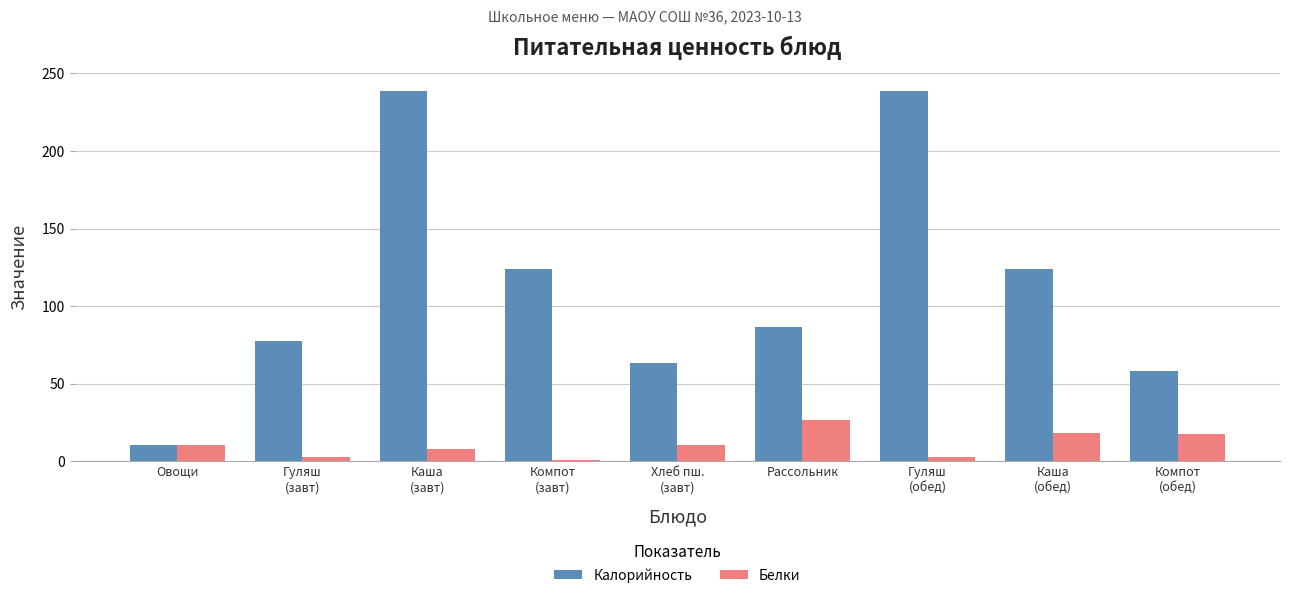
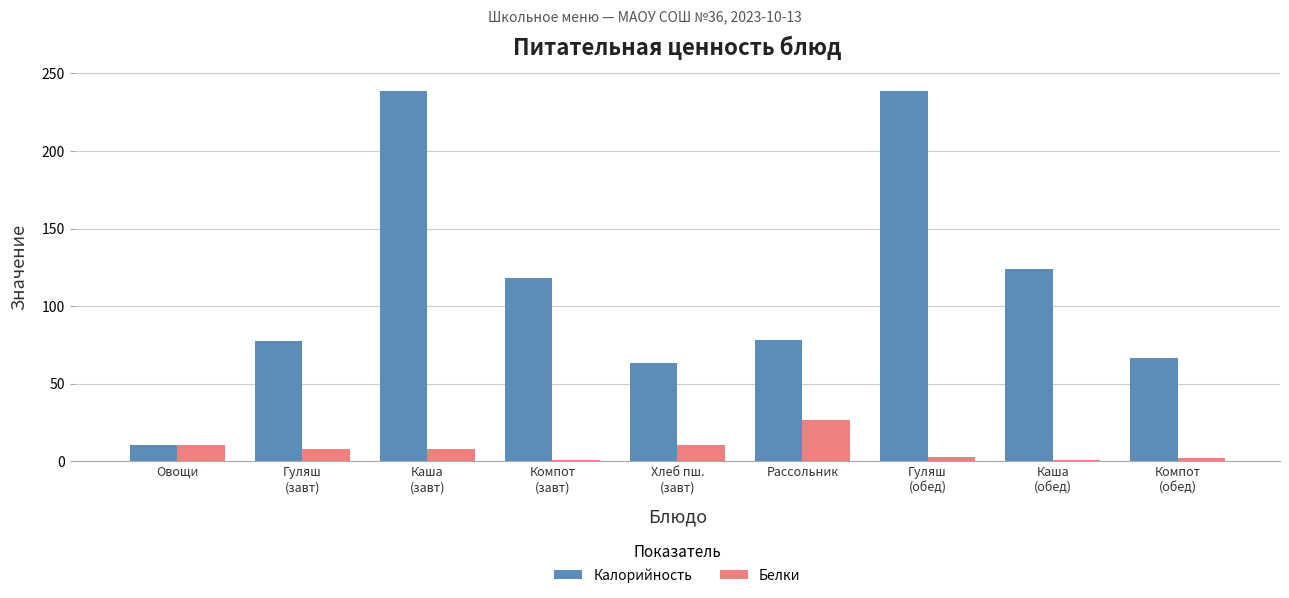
Белки, Гуляш (завт): 3 -> 8
Калорийность, Компот (завт): 124 -> 118
Калорийность, Рассольник: 86 -> 78
Белки, Каша (обед): 18 -> 1
Калорийность, Компот (обед): 58 -> 66
Белки, Компот (обед): 18 -> 2
